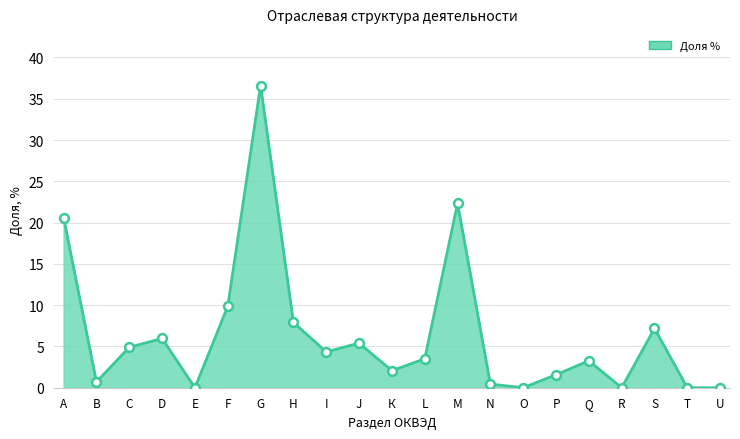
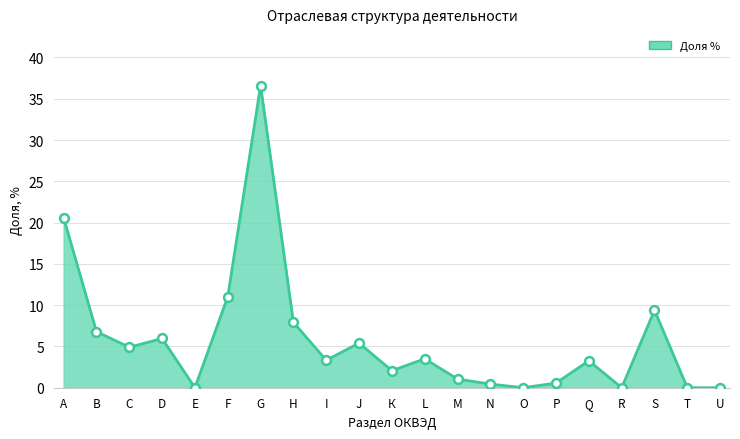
В: 1 -> 7
F: 10 -> 11
I: 4 -> 3
М: 22 -> 1
Р: 2 -> 1
S: 7 -> 9
